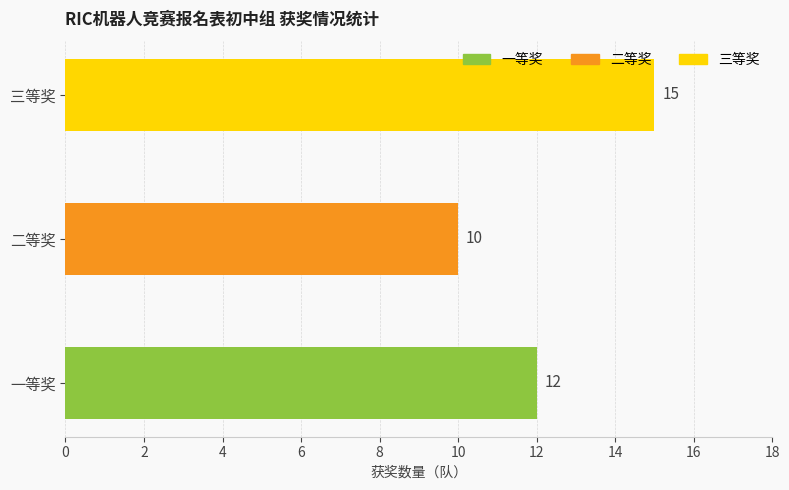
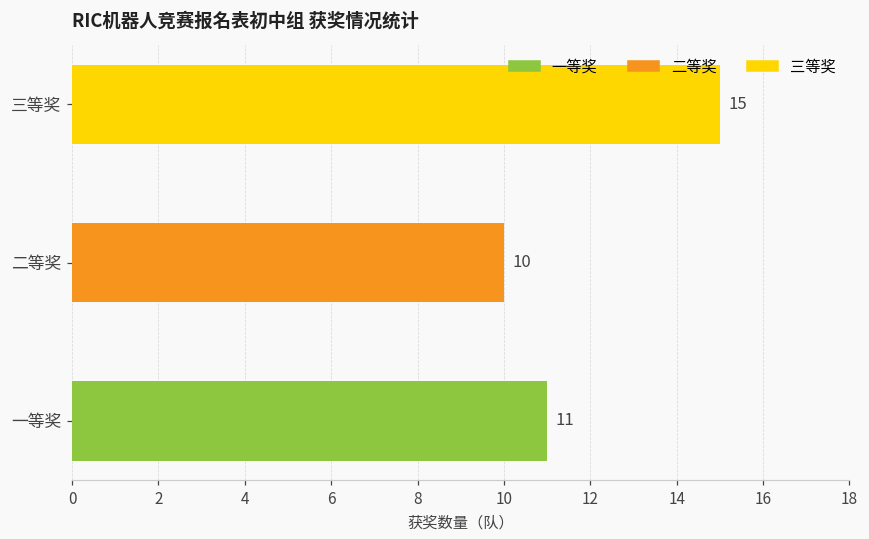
一等奖: 12 -> 11
